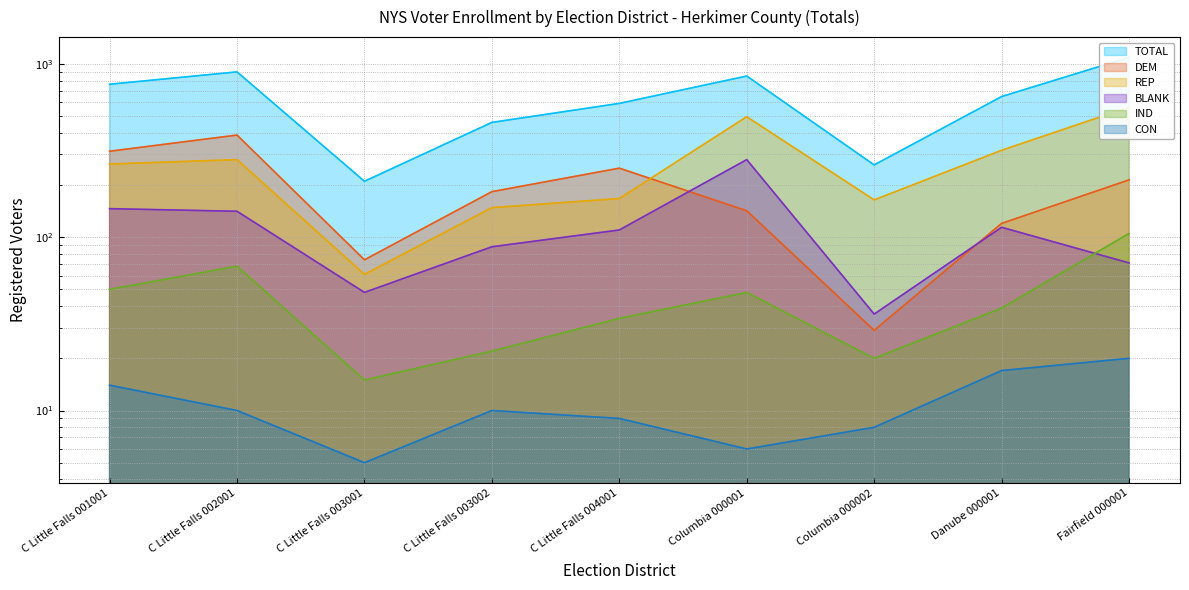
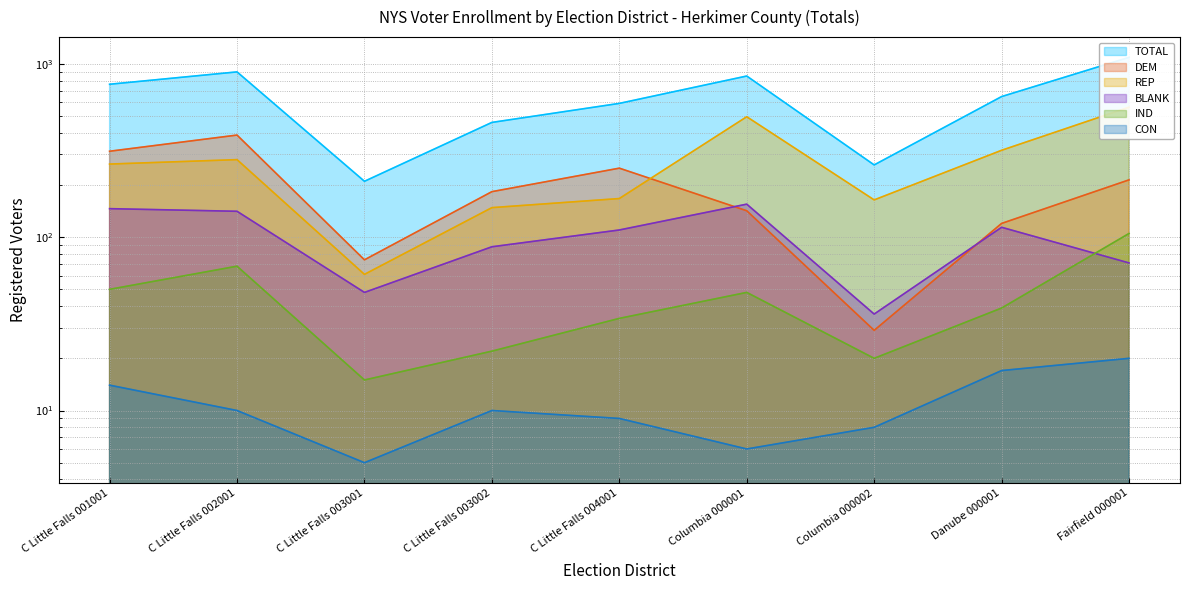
BLANK, Columbia 000001: 280 -> 160
